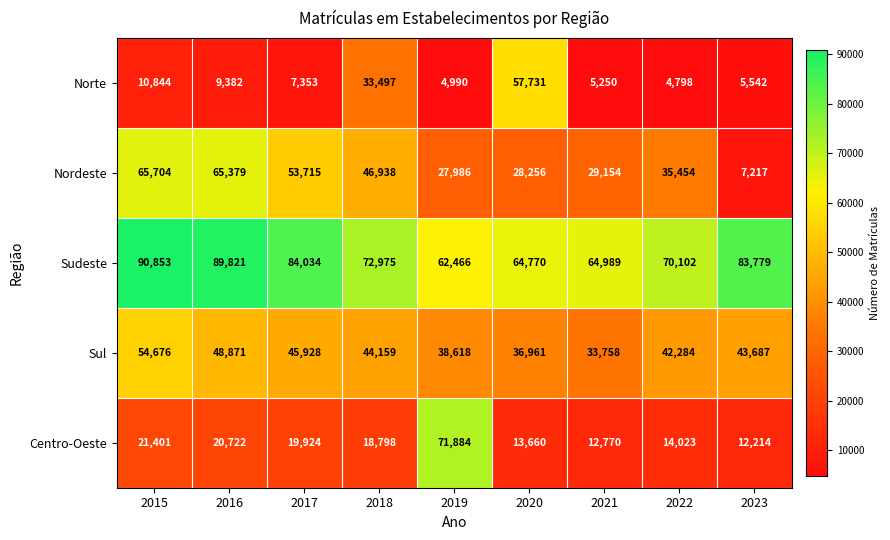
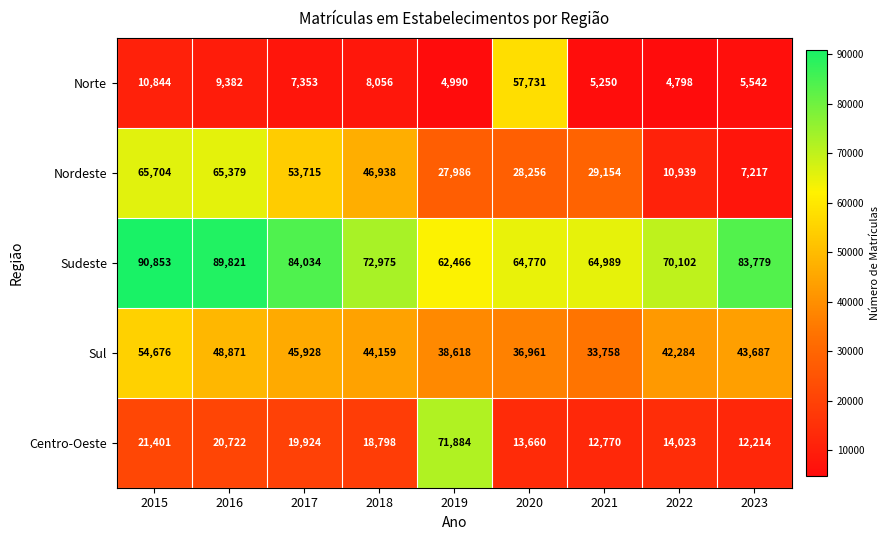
Norte, 2018: 33,497 -> 8,056
Nordeste, 2022: 35,454 -> 10,939
